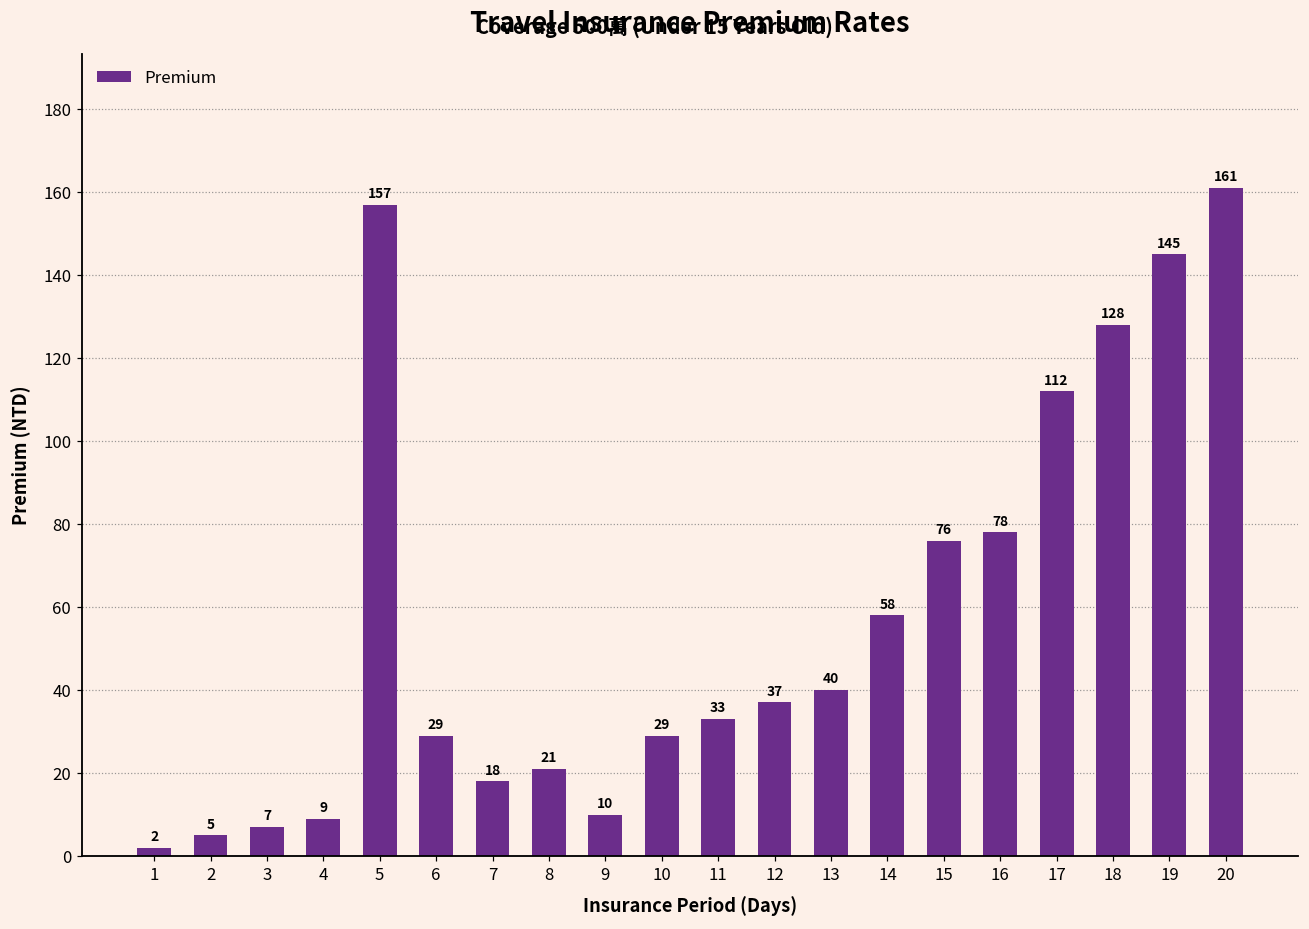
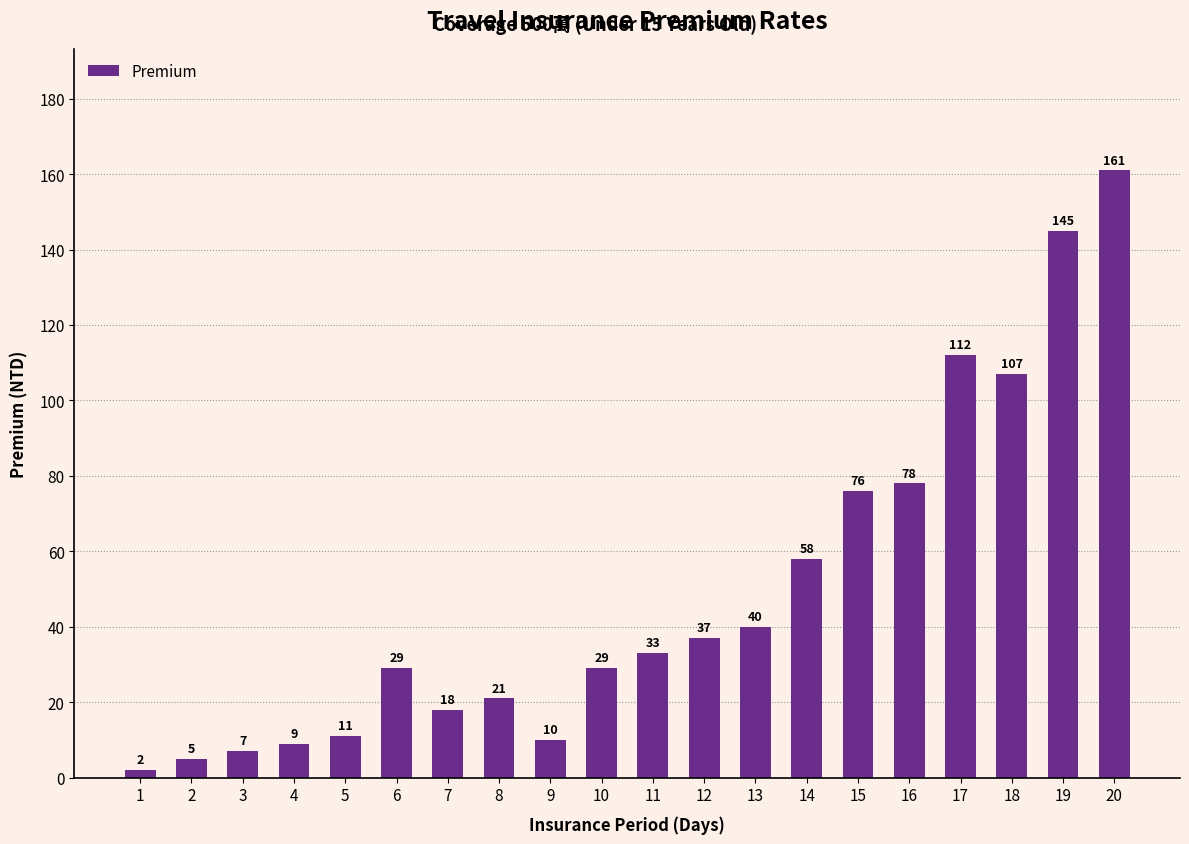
5: 157 -> 11
18: 128 -> 107
